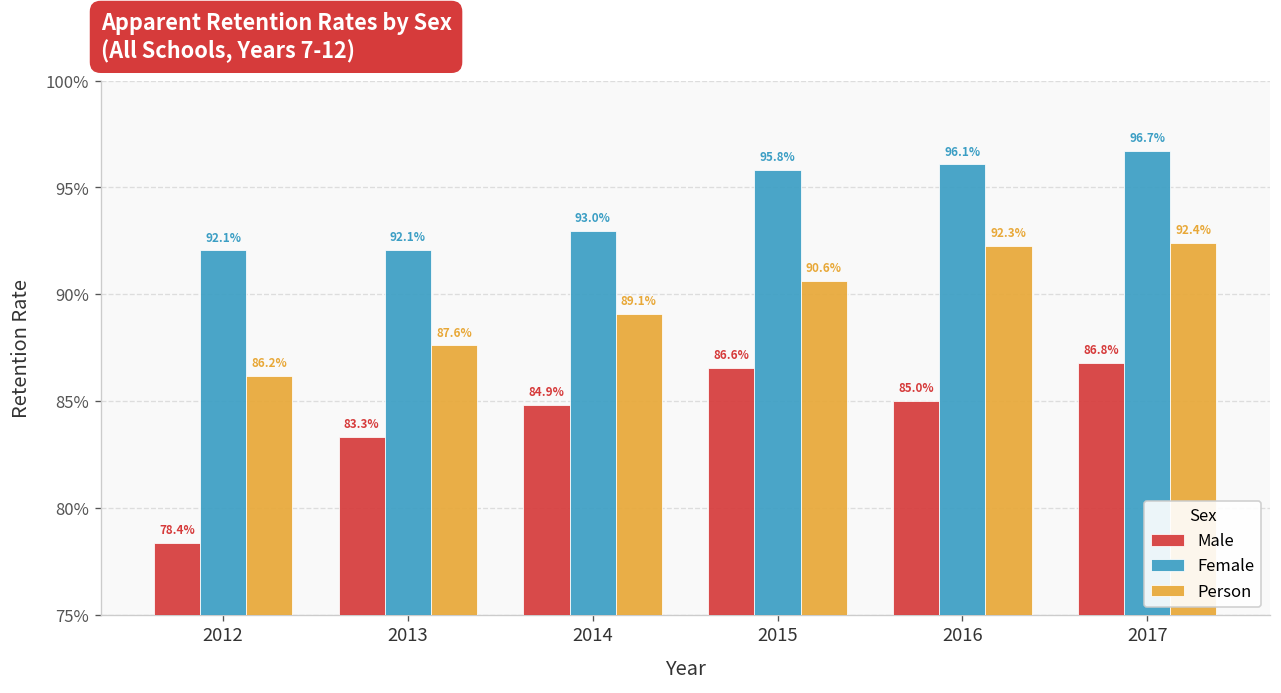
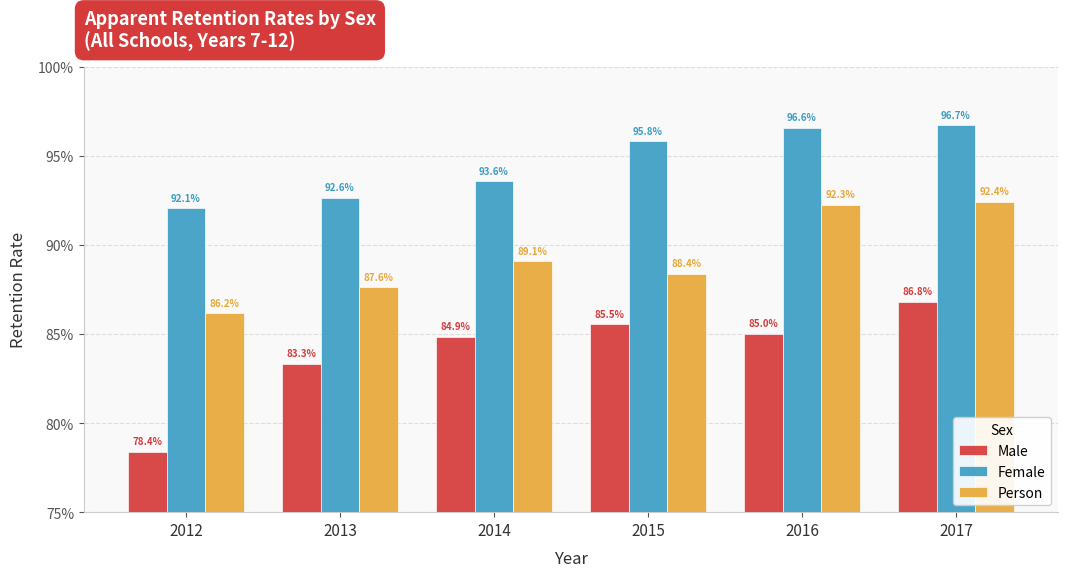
Female, 2013: 92.1% -> 92.6%
Female, 2014: 93.0% -> 93.6%
Male, 2015: 86.6% -> 85.5%
Person, 2015: 90.6% -> 88.4%
Female, 2016: 96.1% -> 96.6%
